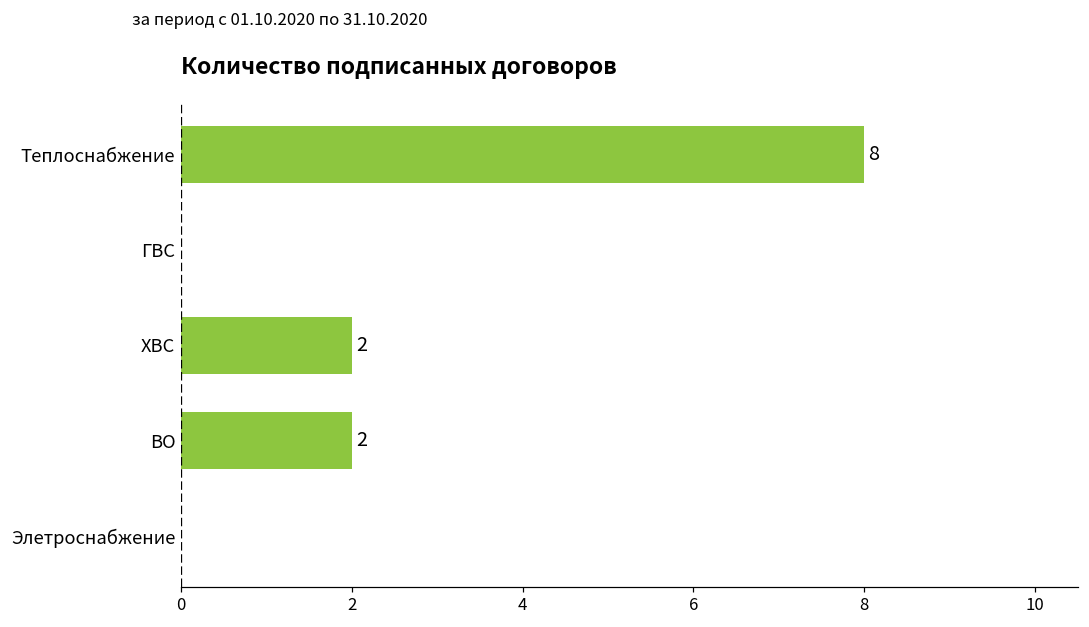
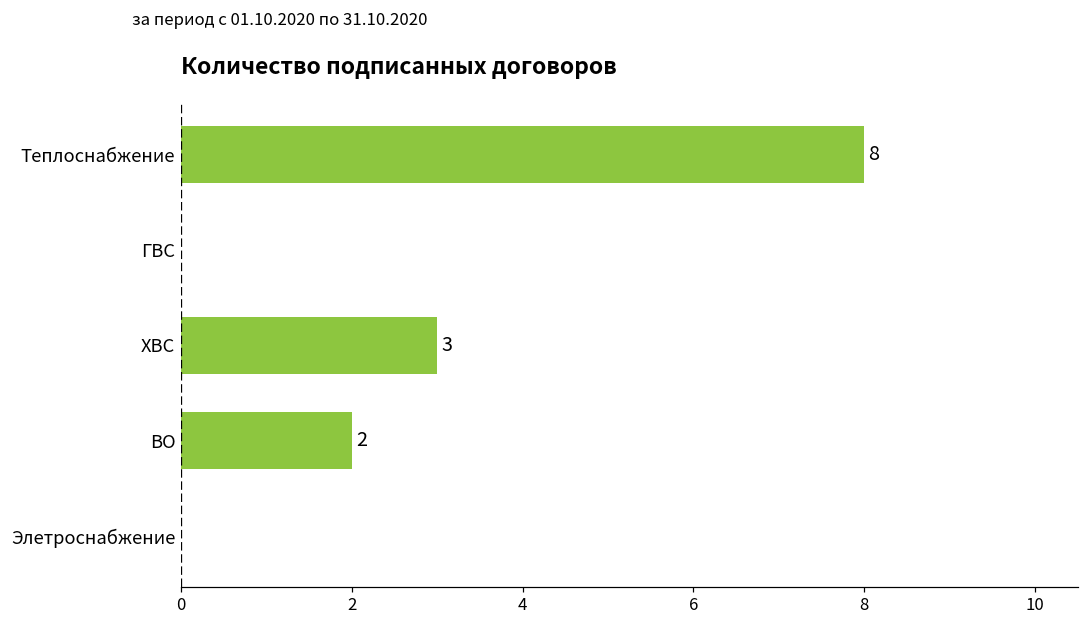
ХВС: 2 -> 3
